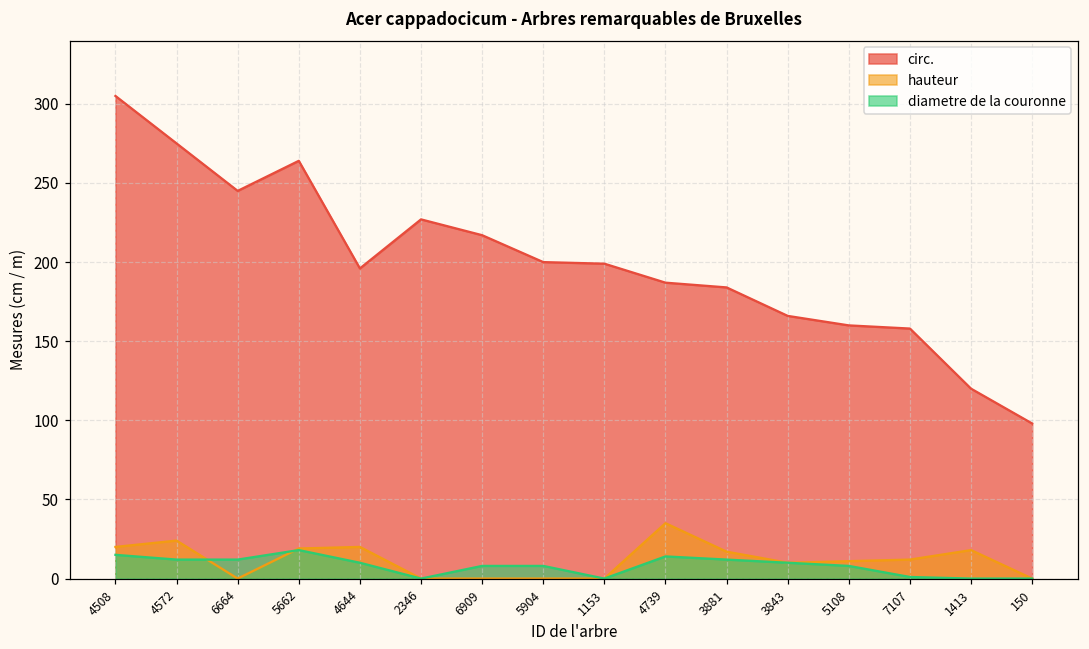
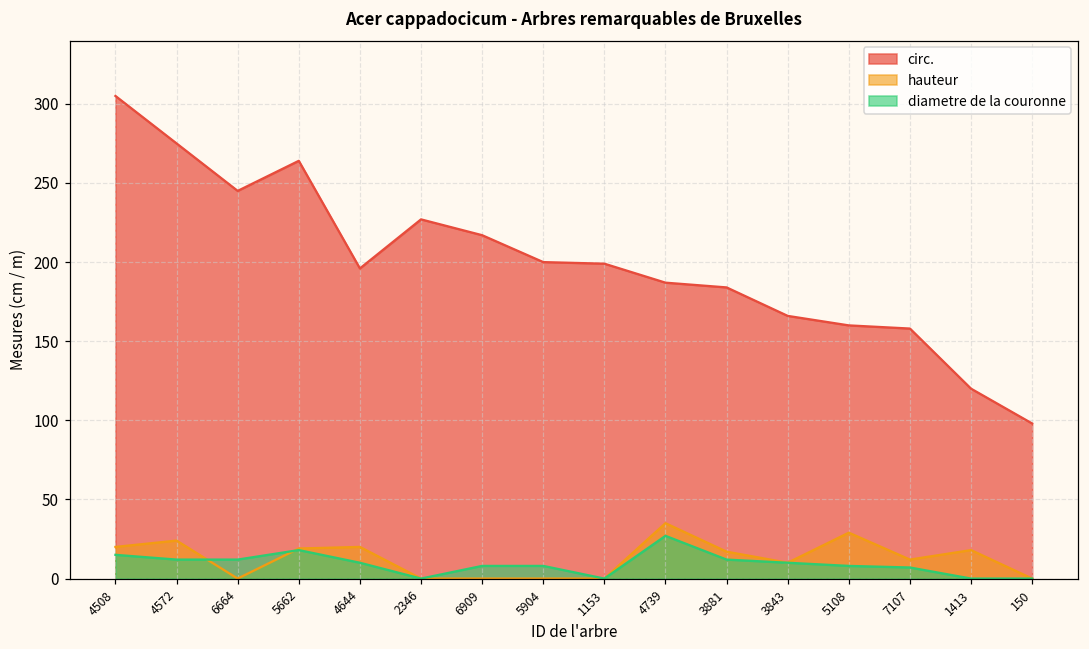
diametre de la couronne, 4739: 14 -> 27
hauteur, 5108: 11 -> 29
diametre de la couronne, 7107: 1 -> 7
